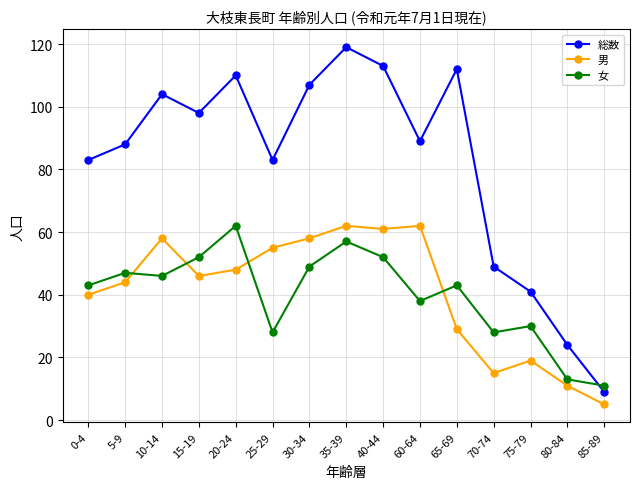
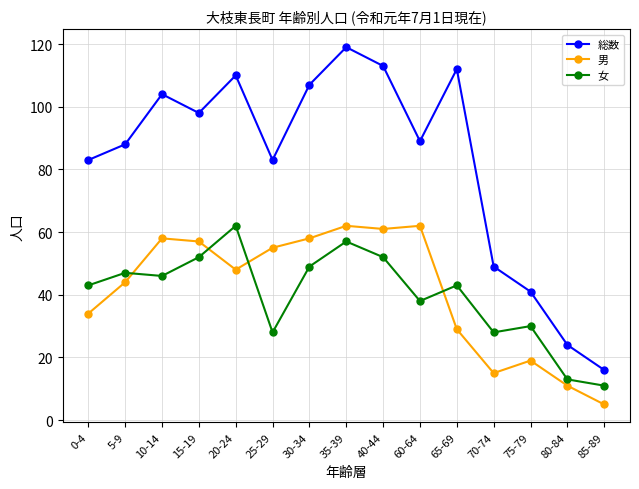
男, 0-4: 40 -> 34
男, 15-19: 46 -> 57
総数, 85-89: 9 -> 16
